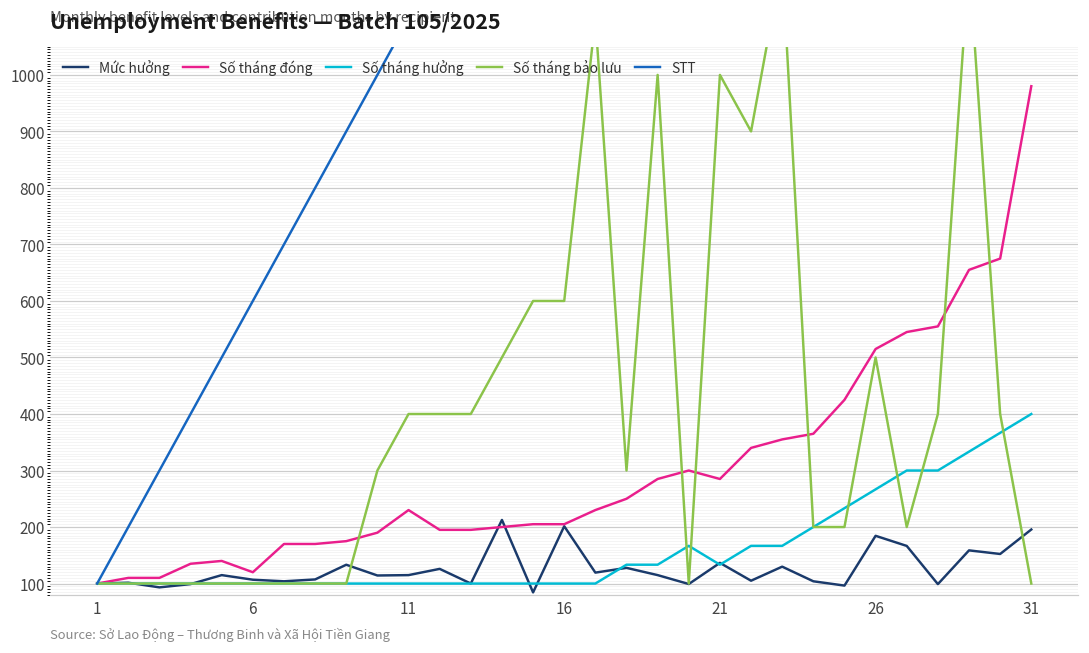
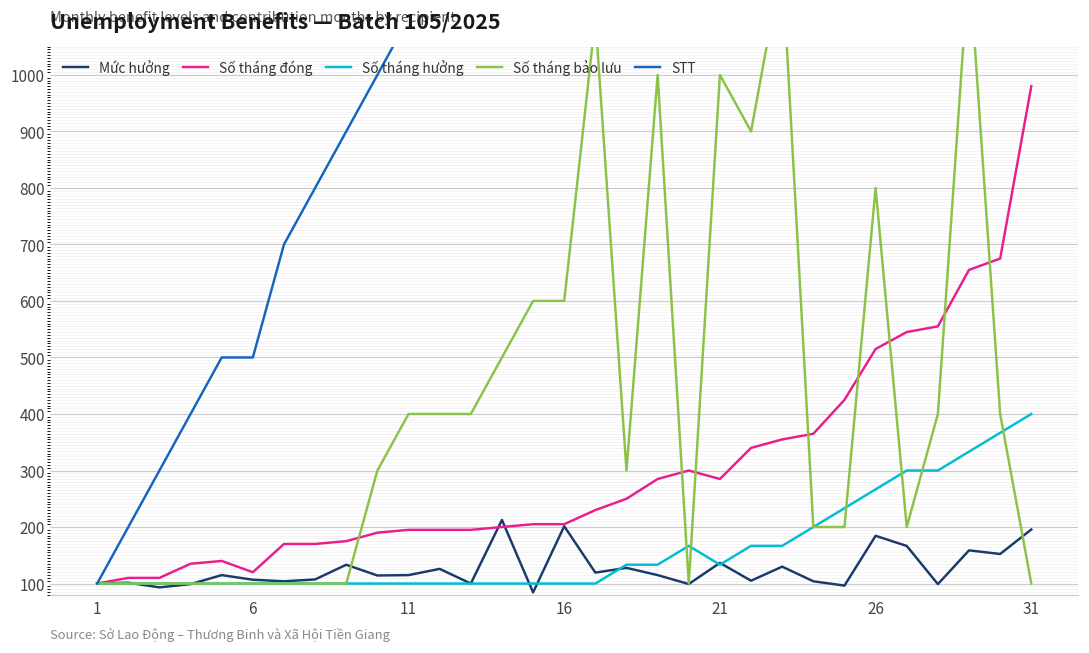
STT, 6: 600 -> 500
Số tháng đóng, 11: 230 -> 200
Số tháng bảo lưu, 26: 500 -> 800
